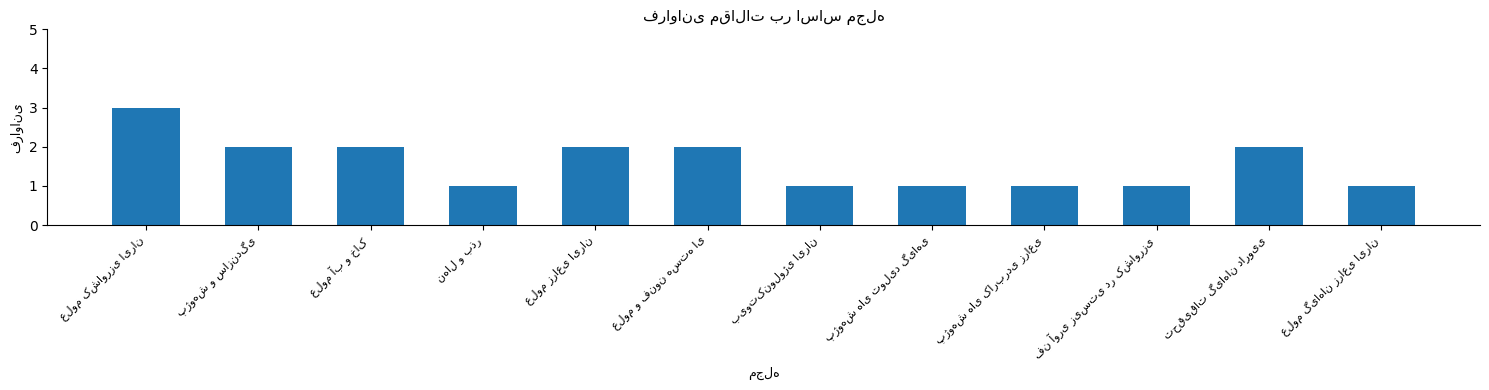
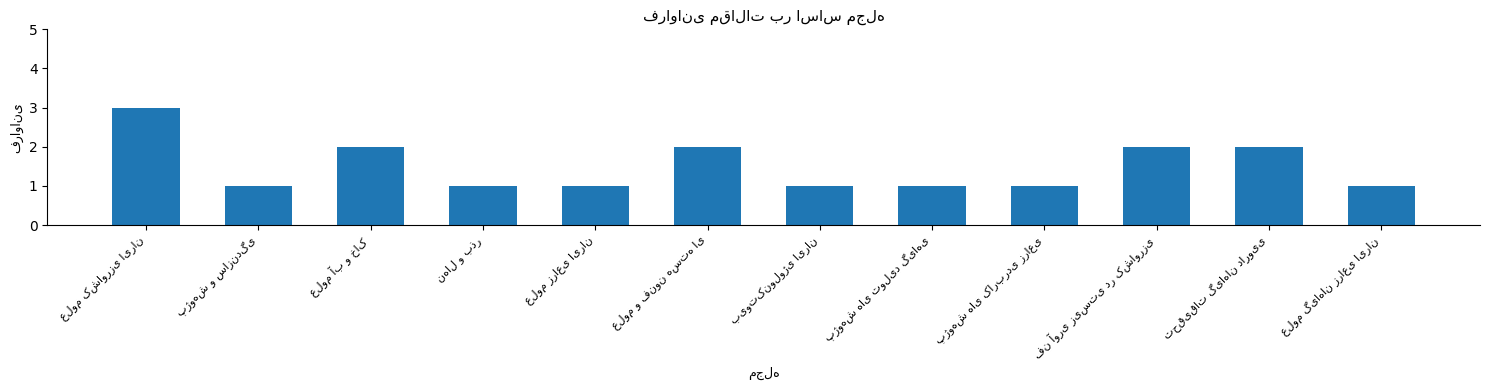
پژوهش و سازندگی: 2 -> 1
علوم زراعی ایران: 2 -> 1
فن آوری زیستی در کشاورزی: 1 -> 2
